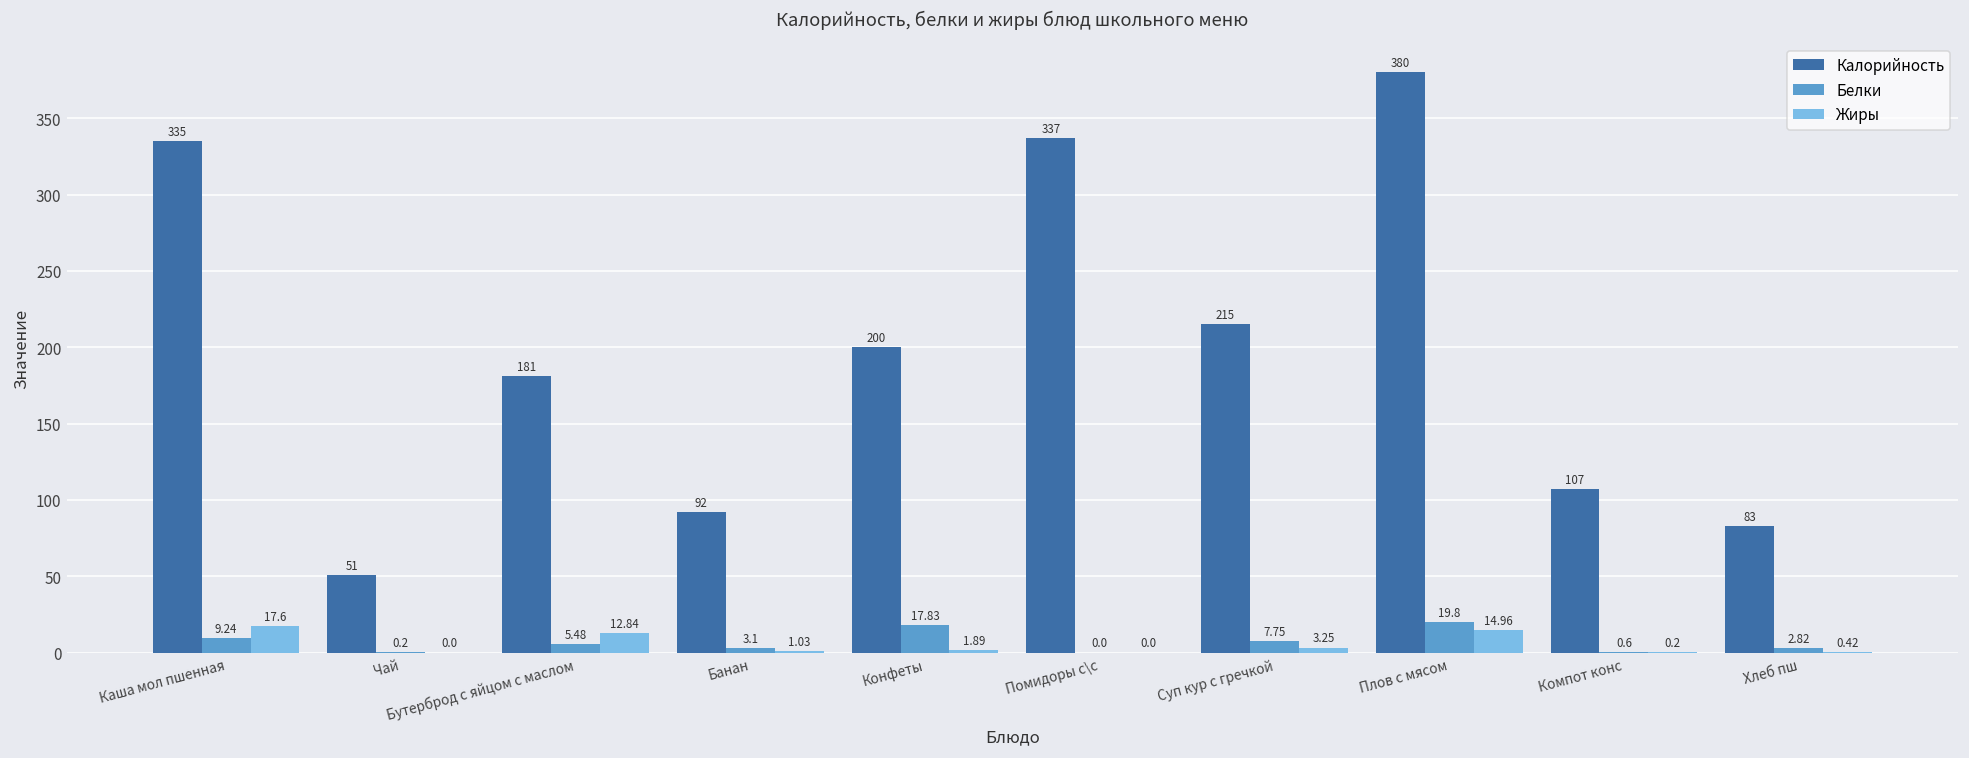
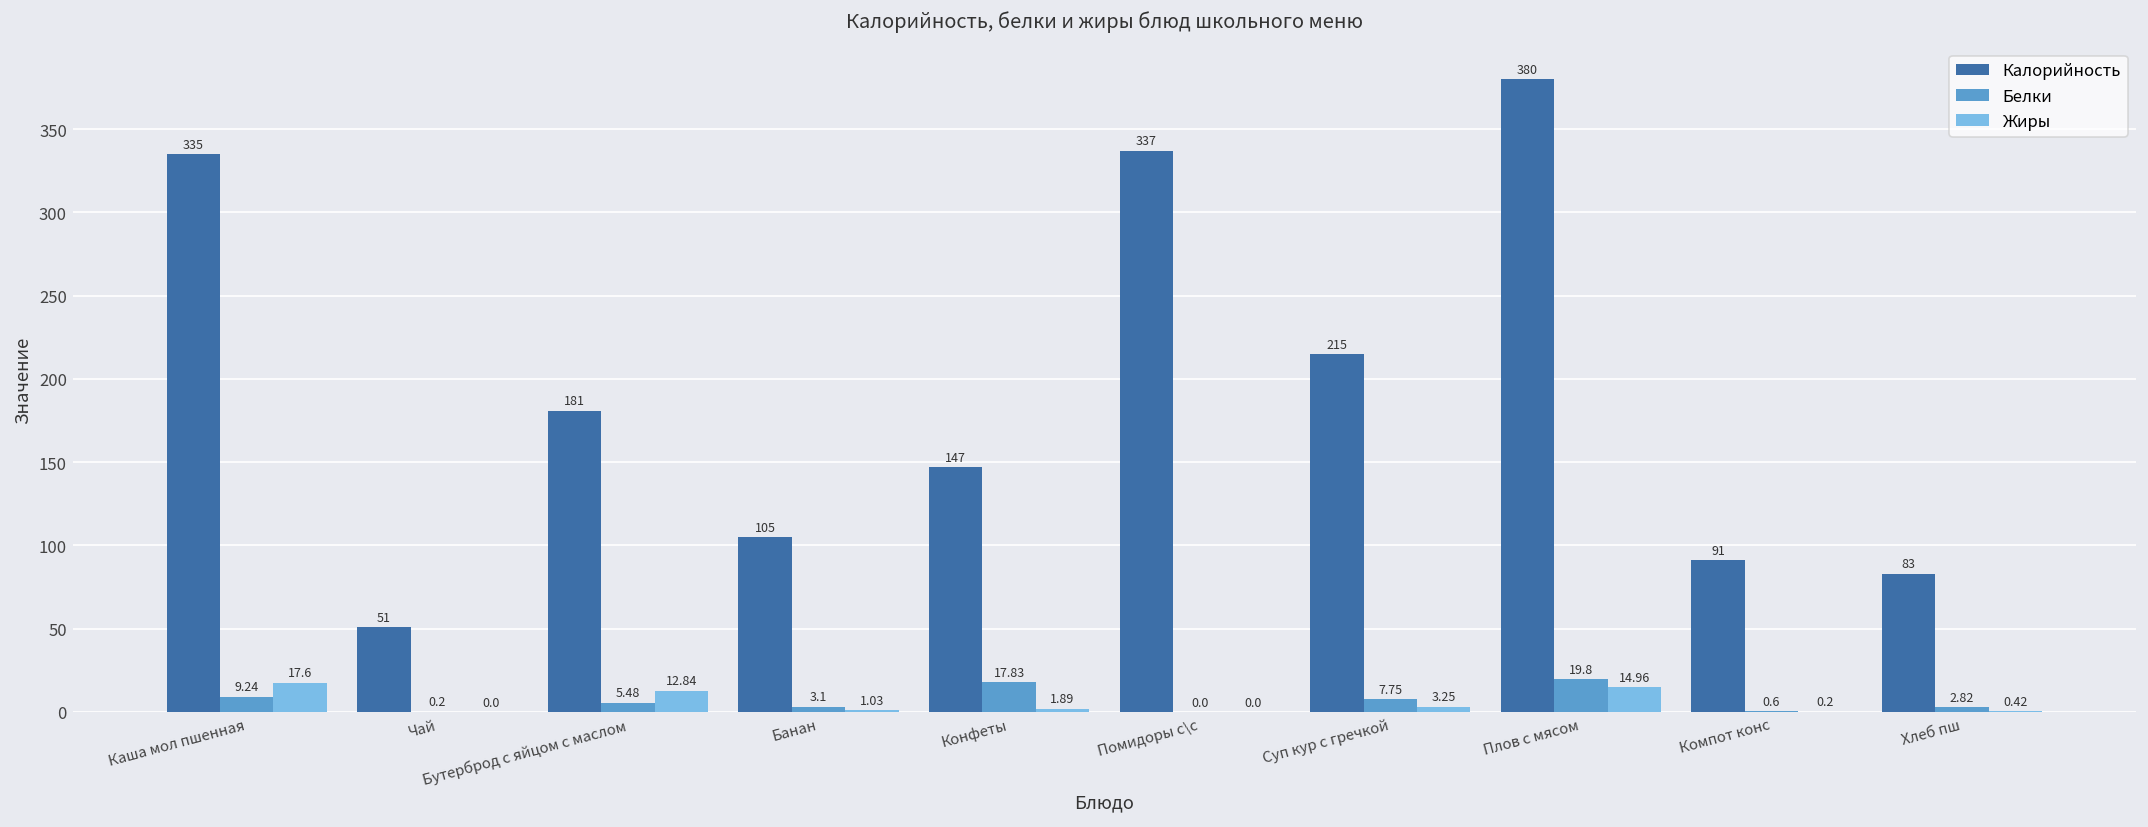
Калорийность, Банан: 92 -> 105
Калорийность, Конфеты: 200 -> 147
Калорийность, Компот конс: 107 -> 91
